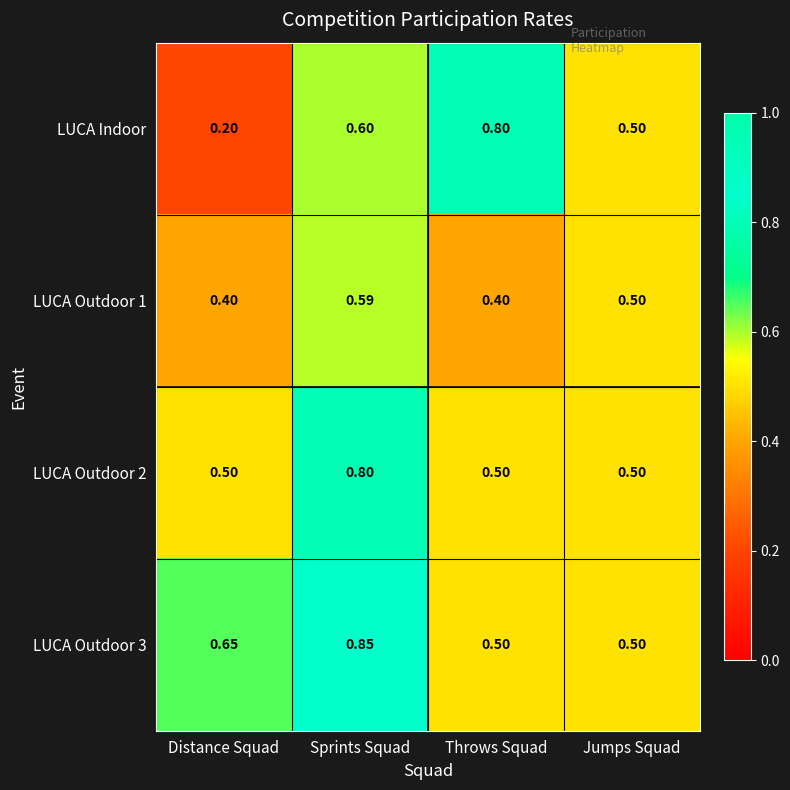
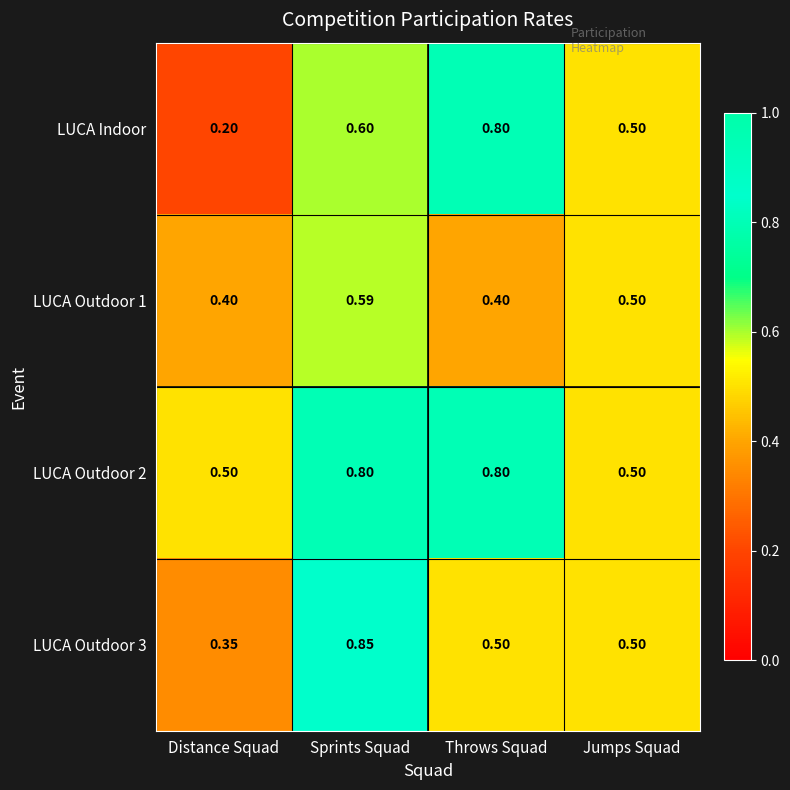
LUCA Outdoor 2, Throws Squad: 0.50 -> 0.80
LUCA Outdoor 3, Distance Squad: 0.65 -> 0.35
